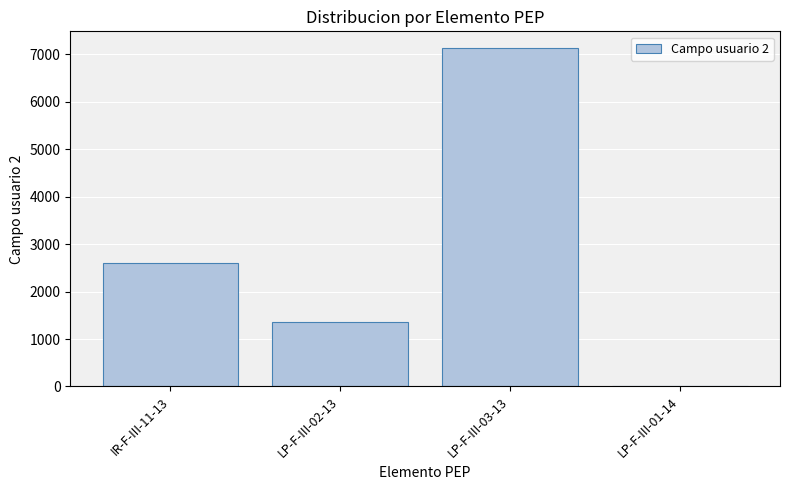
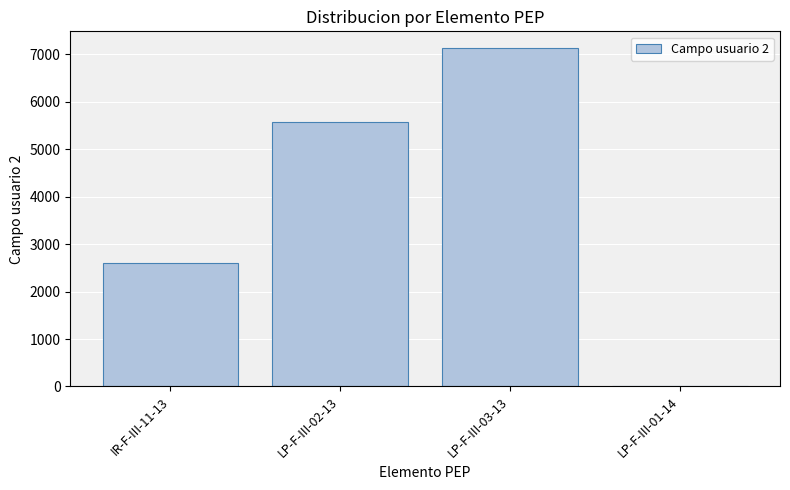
LP-F-III-02-13: 1400 -> 5600
